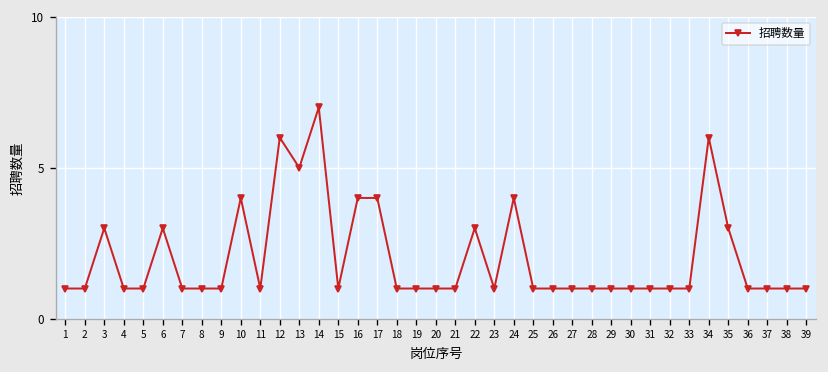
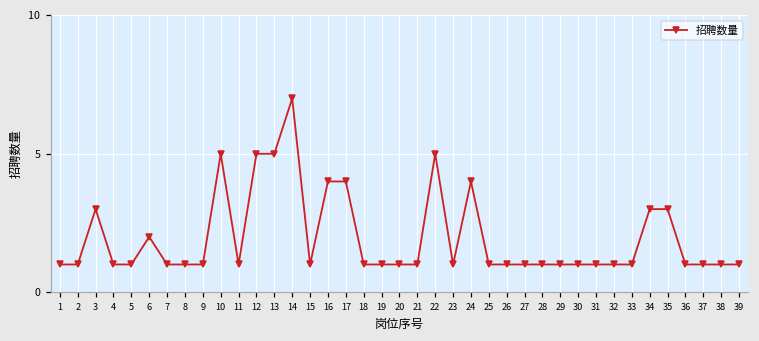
6: 3 -> 2
10: 4 -> 5
12: 6 -> 5
22: 3 -> 5
34: 6 -> 3
